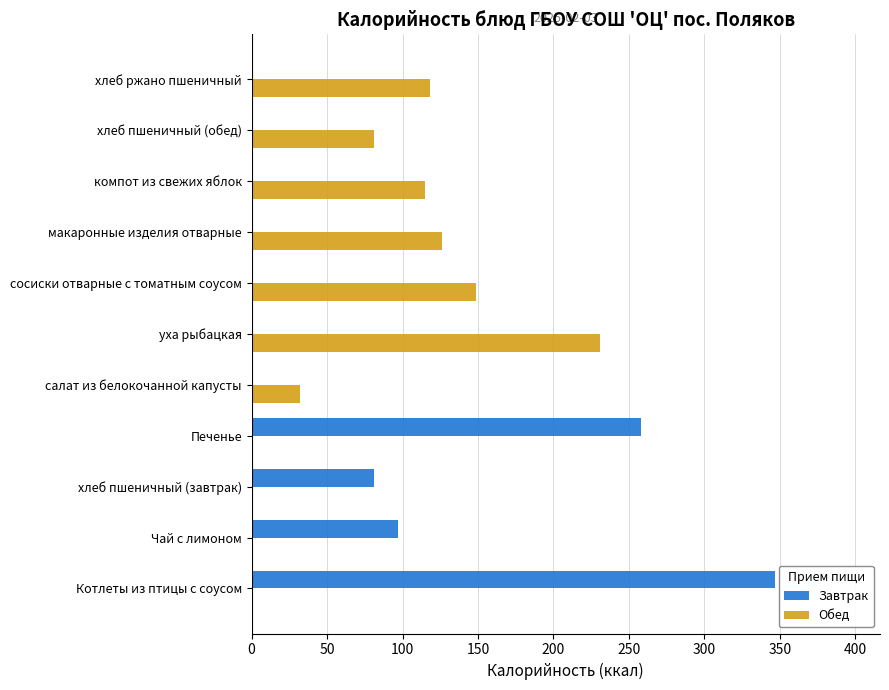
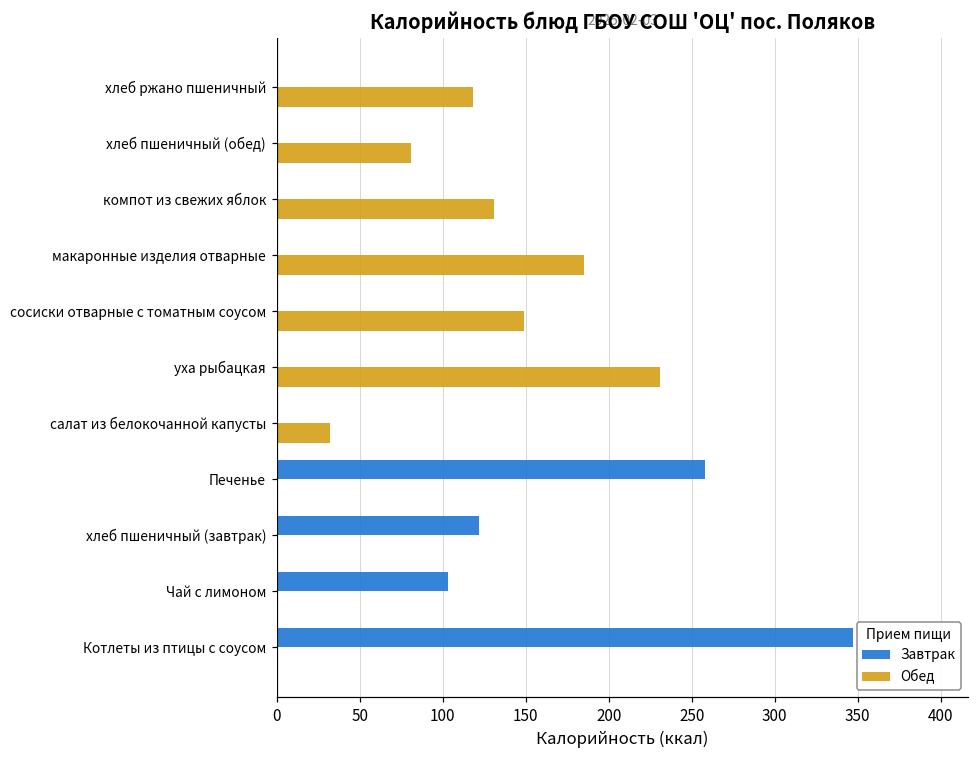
Обед, компот из свежих яблок: 115 -> 131
Обед, макаронные изделия отварные: 126 -> 185
Завтрак, хлеб пшеничный (завтрак): 81 -> 122
Завтрак, Чай с лимоном: 97 -> 103
